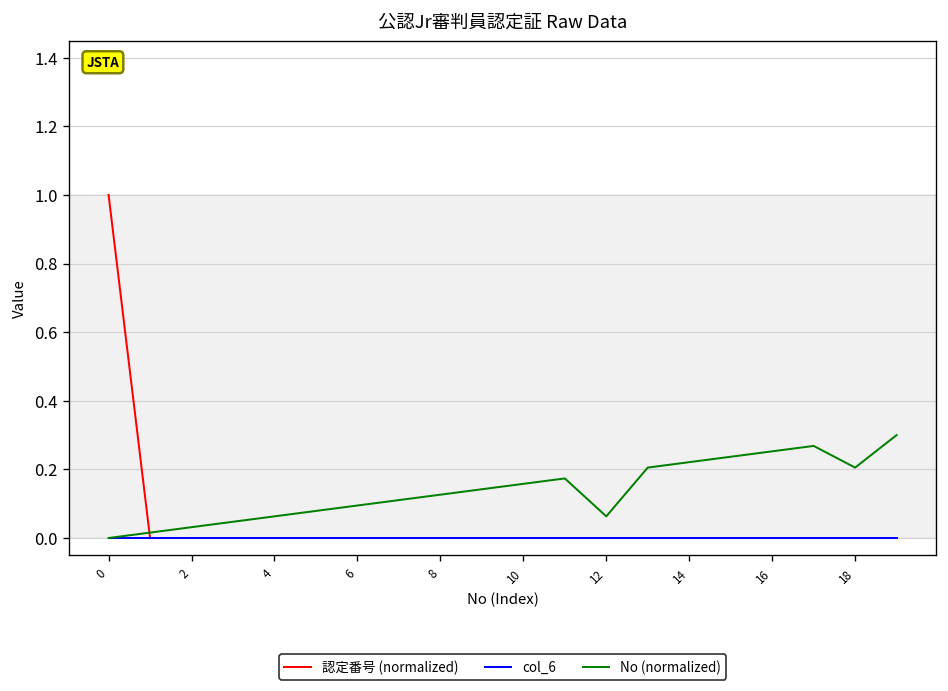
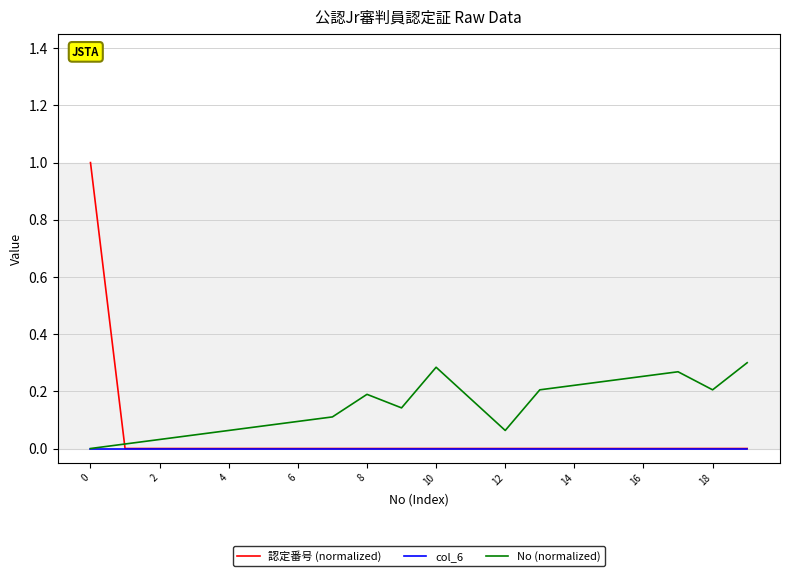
No (normalized), 8: 0.13 -> 0.19
No (normalized), 10: 0.16 -> 0.28
